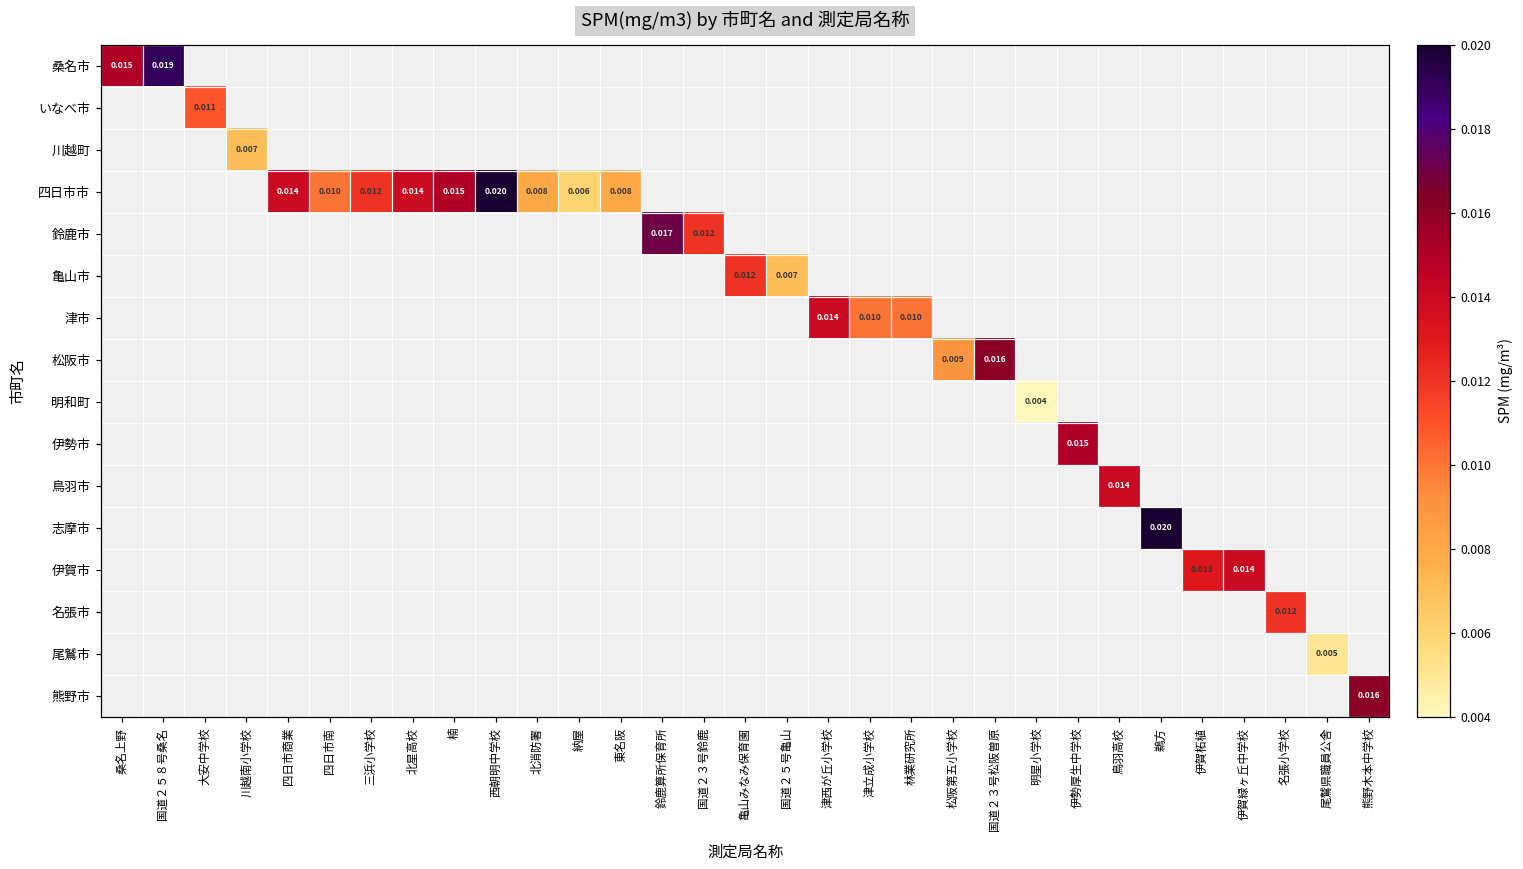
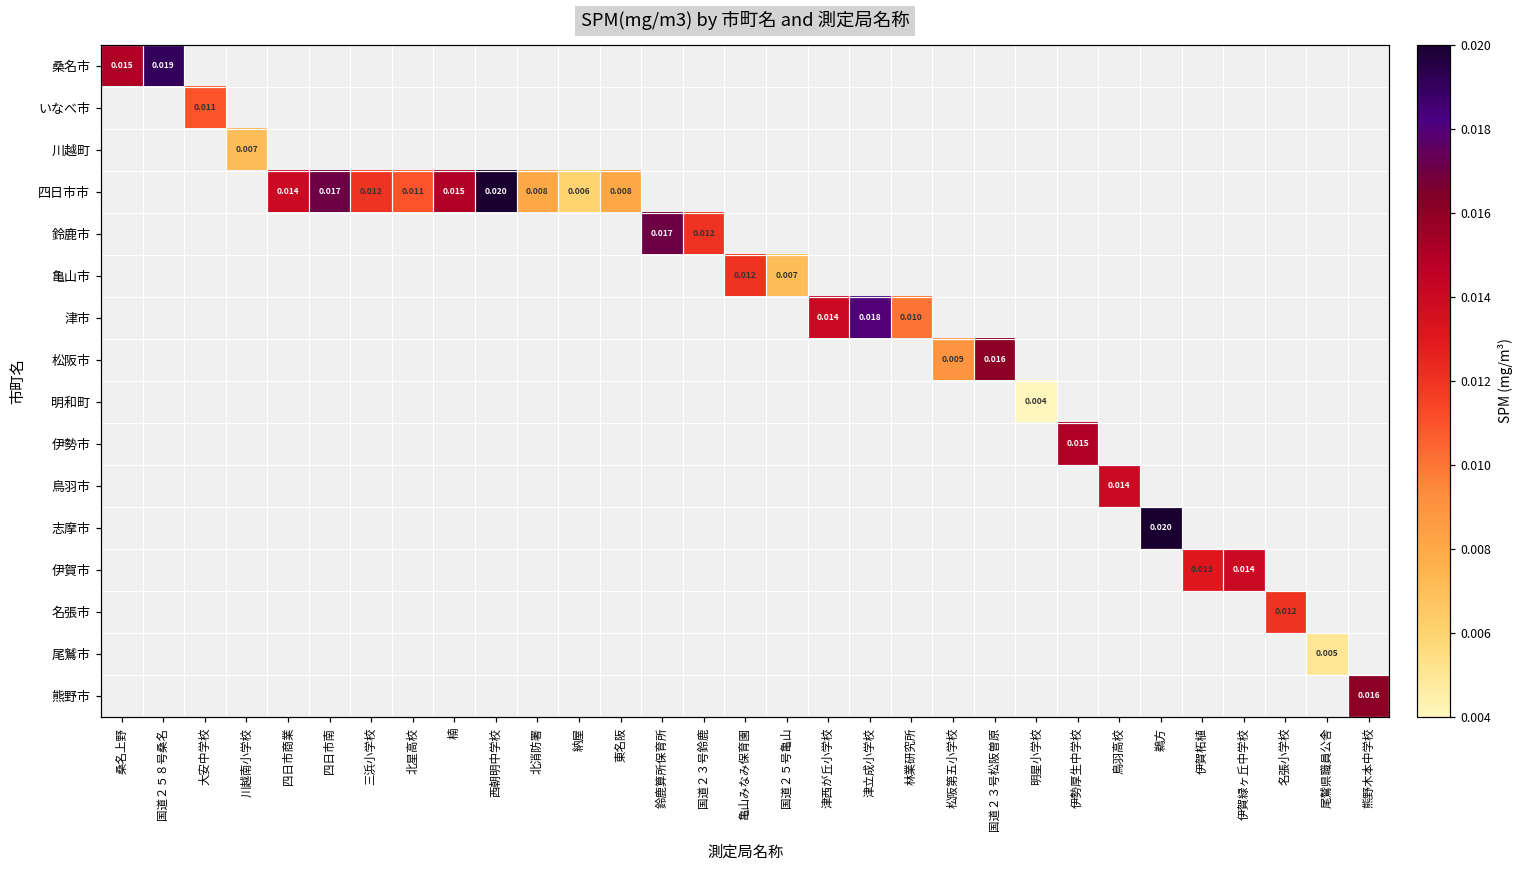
四日市市, 四日市南: 0.010 -> 0.017
四日市市, 北星高校: 0.014 -> 0.011
津市, 津立成小学校: 0.010 -> 0.018
